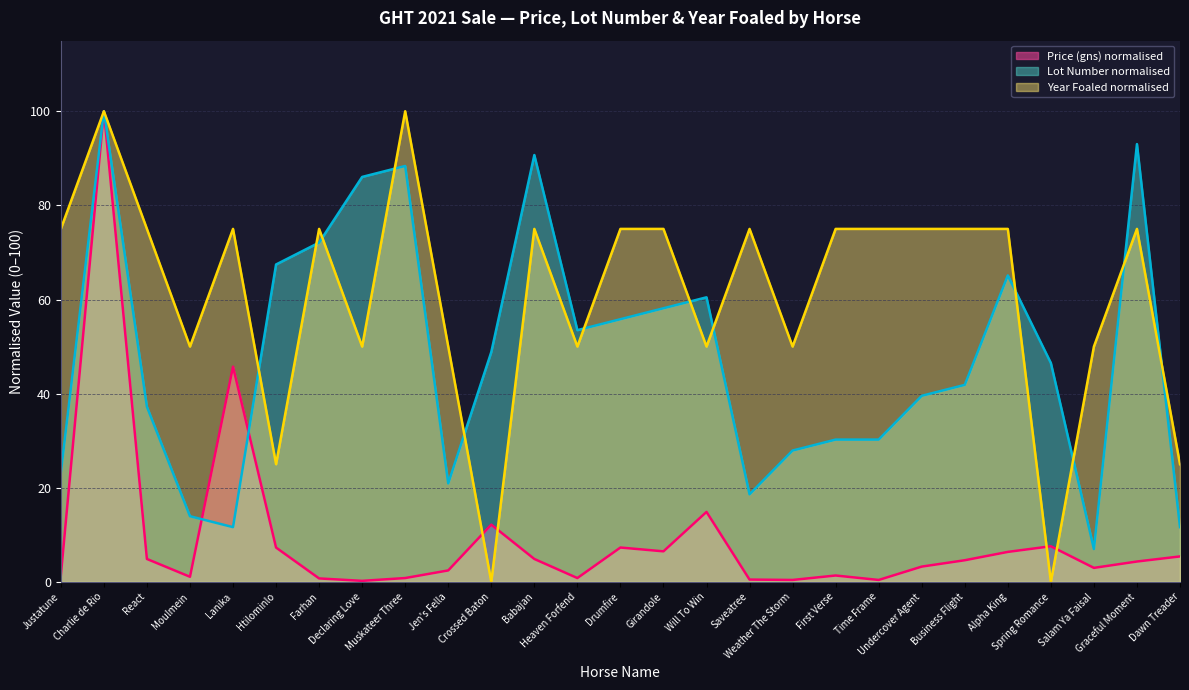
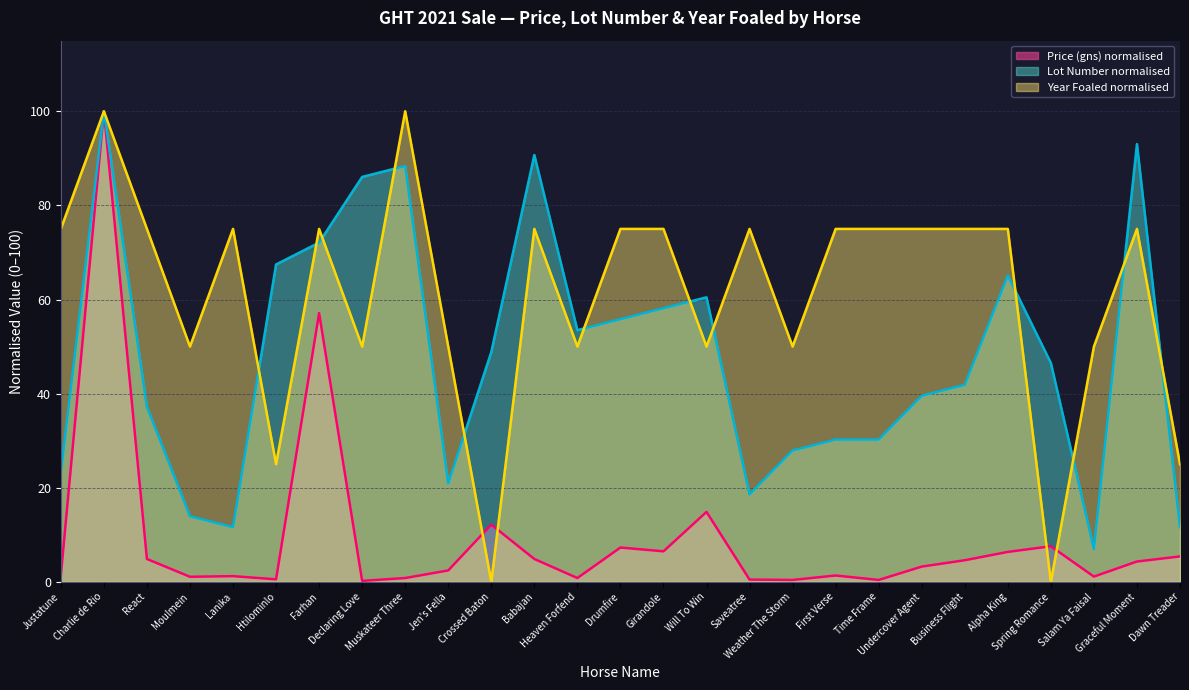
Price (gns) normalised, Lanika: 46 -> 1
Price (gns) normalised, Htilominlo: 7 -> 1
Price (gns) normalised, Farhan: 1 -> 57
Price (gns) normalised, Salam Ya Faisal: 3 -> 1
